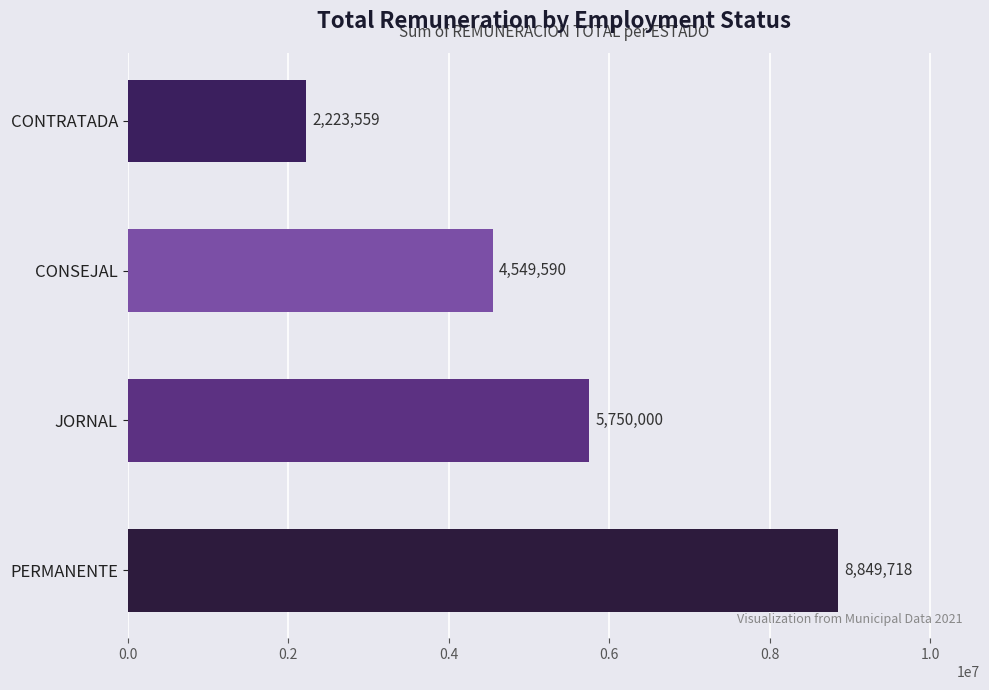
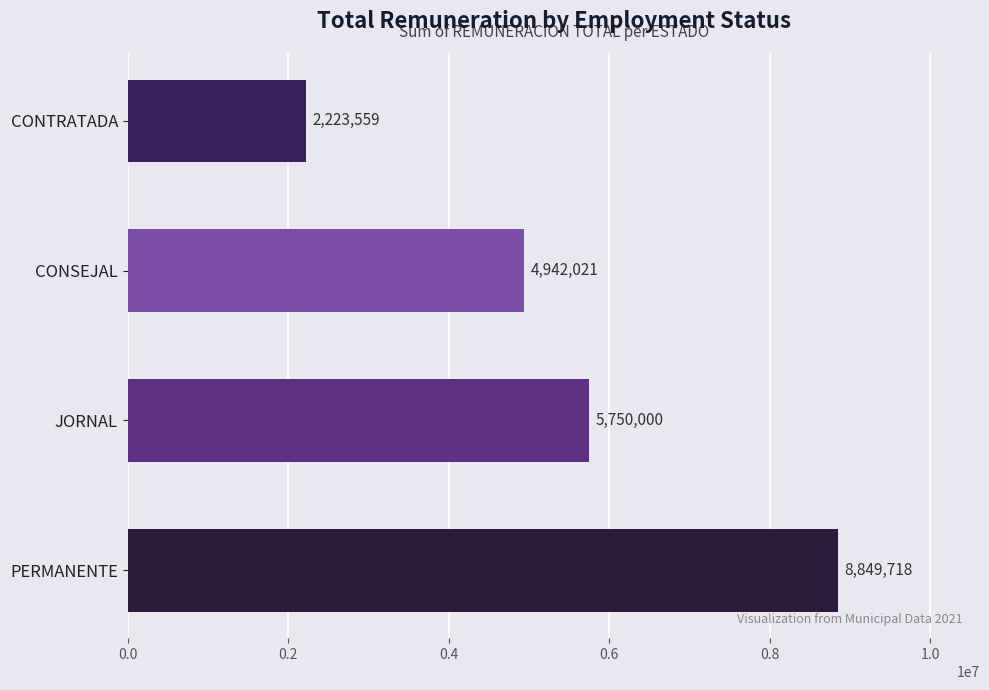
CONSEJAL: 4,549,590 -> 4,942,021
